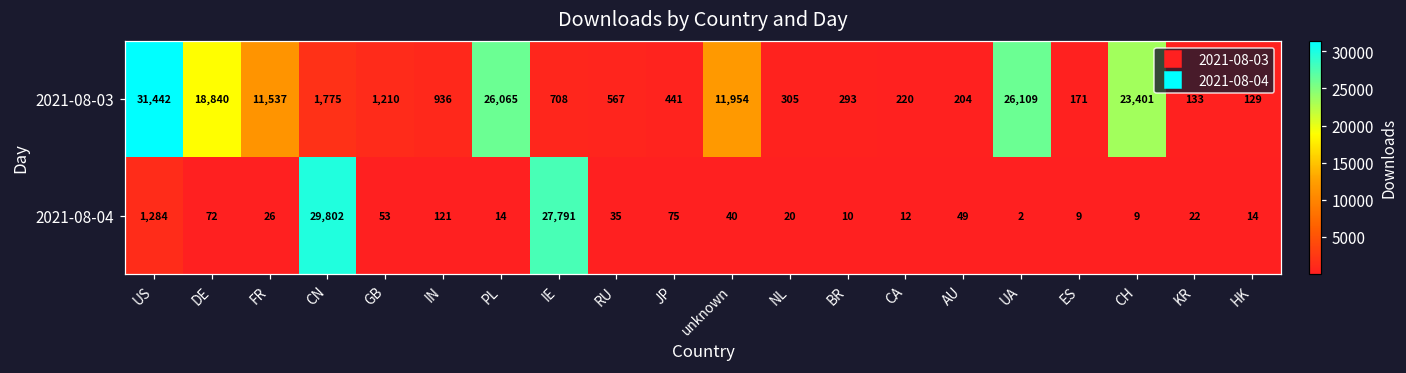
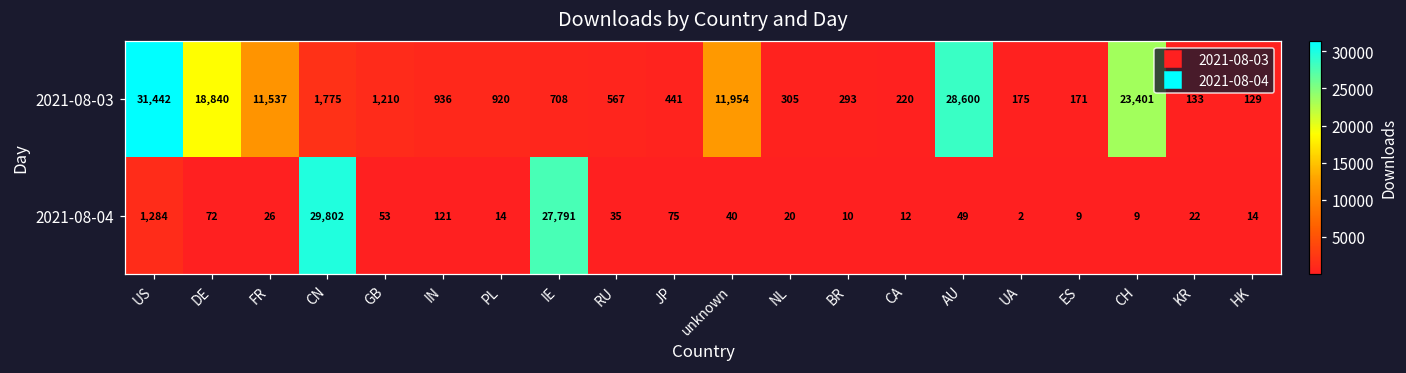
2021-08-03, PL: 26,065 -> 920
2021-08-03, AU: 204 -> 28,600
2021-08-03, UA: 26,109 -> 175
